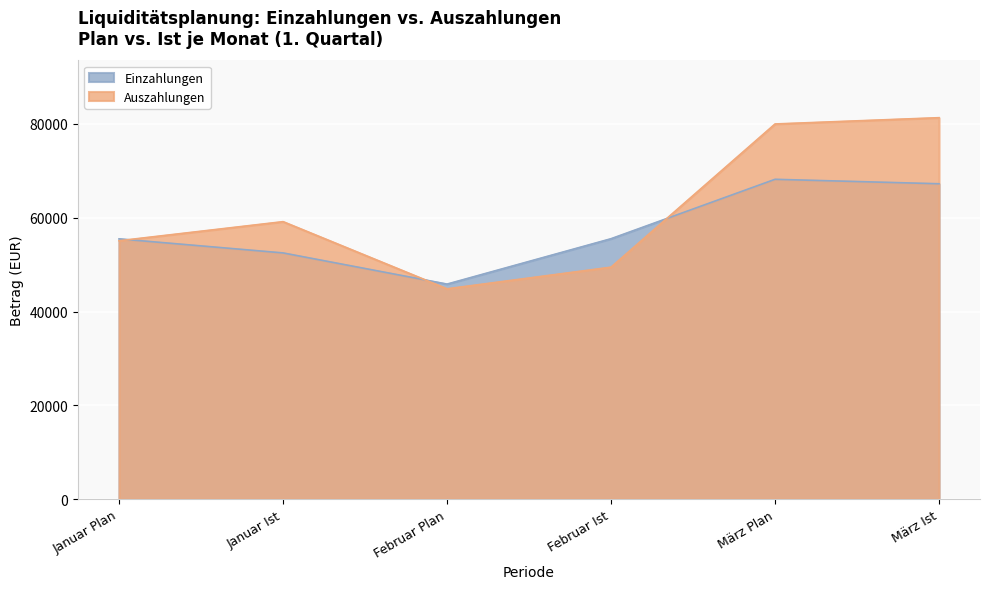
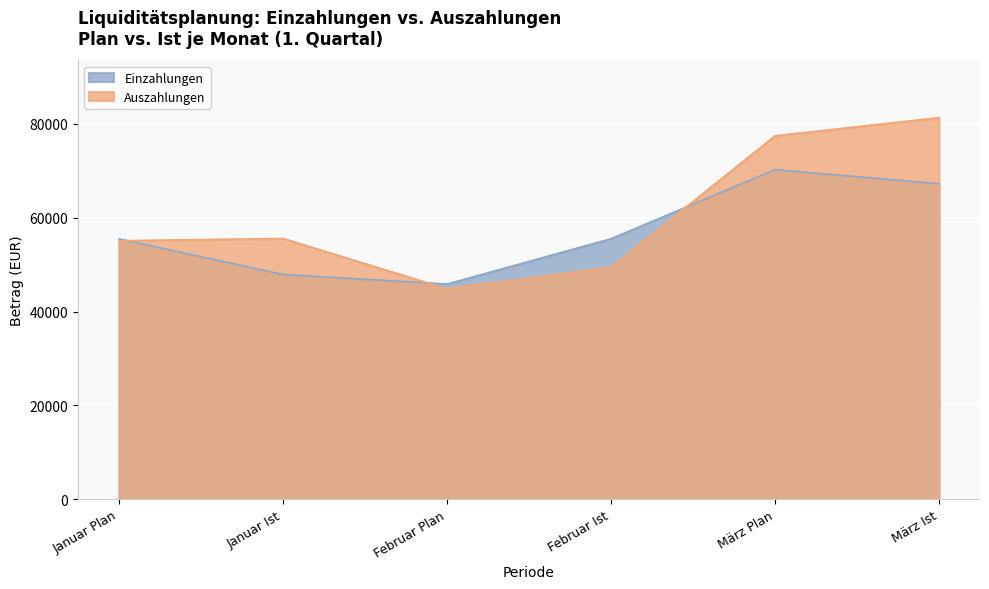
Einzahlungen, Januar Ist: 53000 -> 48000
Auszahlungen, Januar Ist: 59000 -> 56000
Einzahlungen, März Plan: 68000 -> 70000
Auszahlungen, März Plan: 80000 -> 77000
